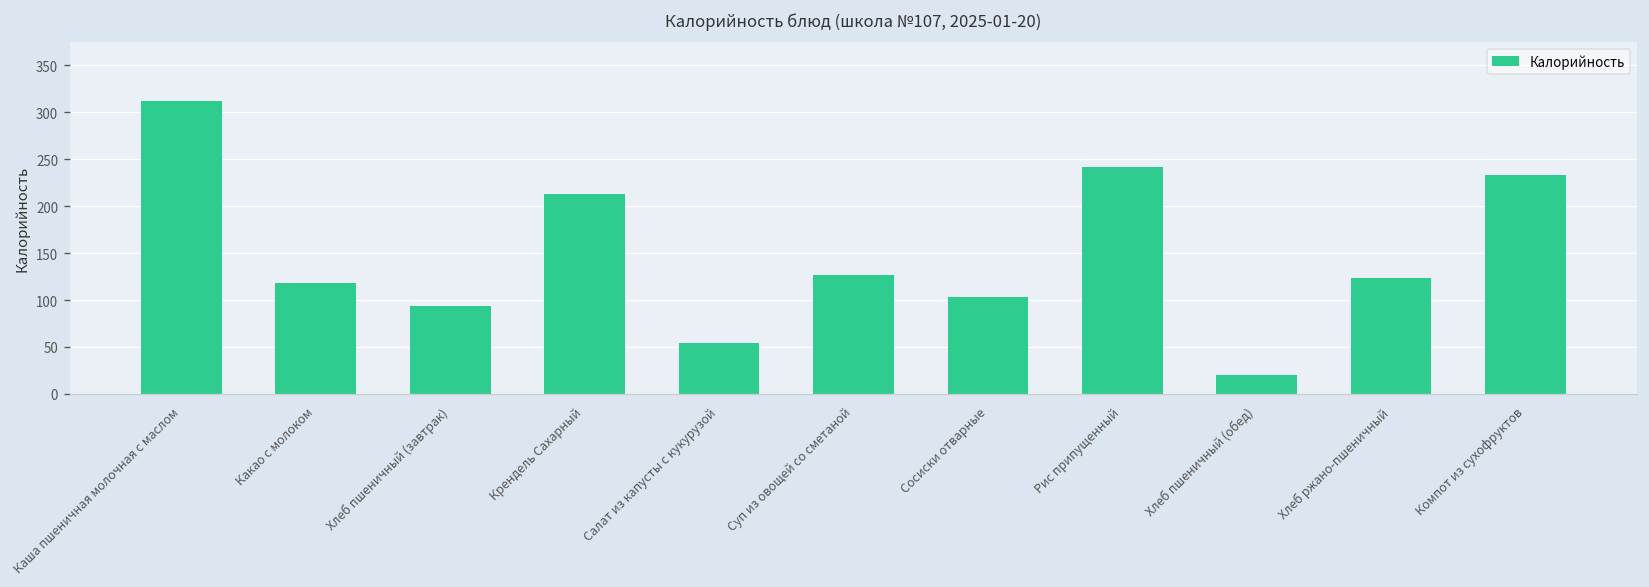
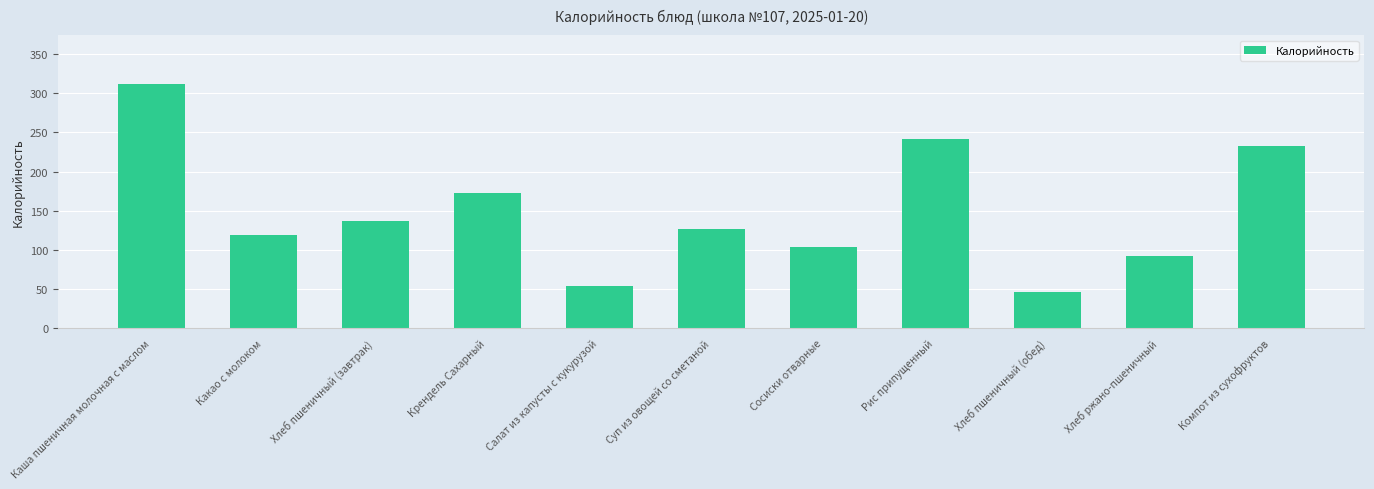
Хлеб пшеничный (завтрак): 90 -> 140
Крендель Сахарный: 210 -> 170
Хлеб пшеничный (обед): 20 -> 50
Хлеб ржано-пшеничный: 120 -> 90
